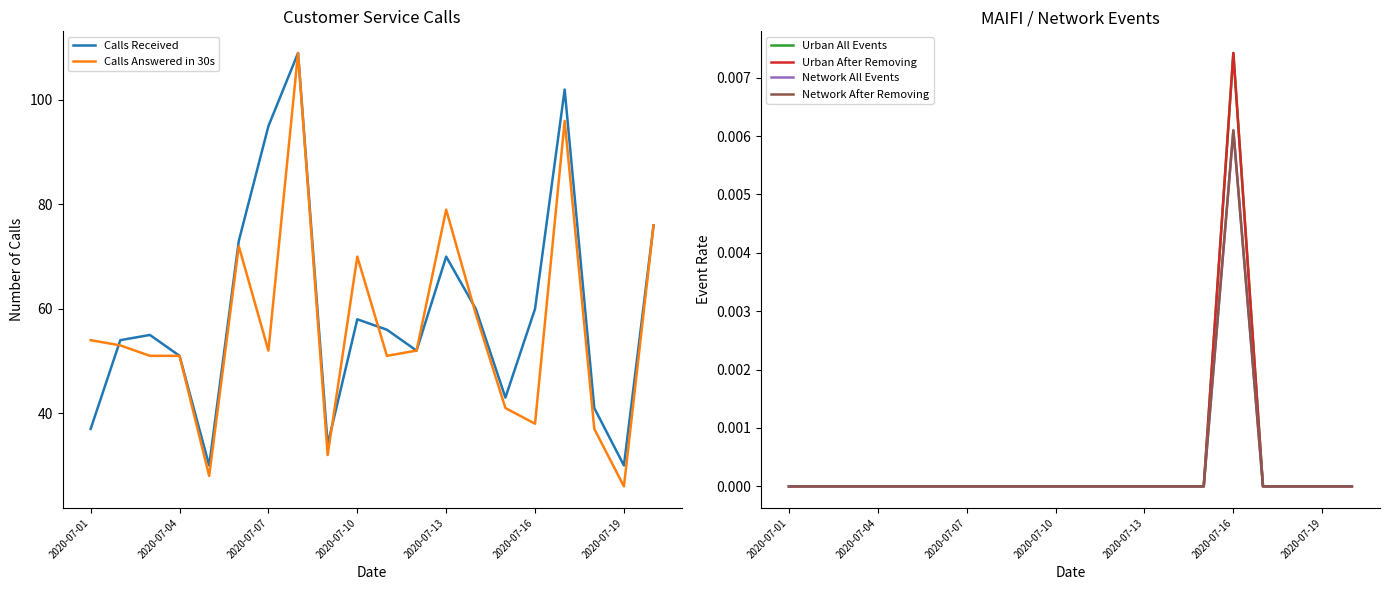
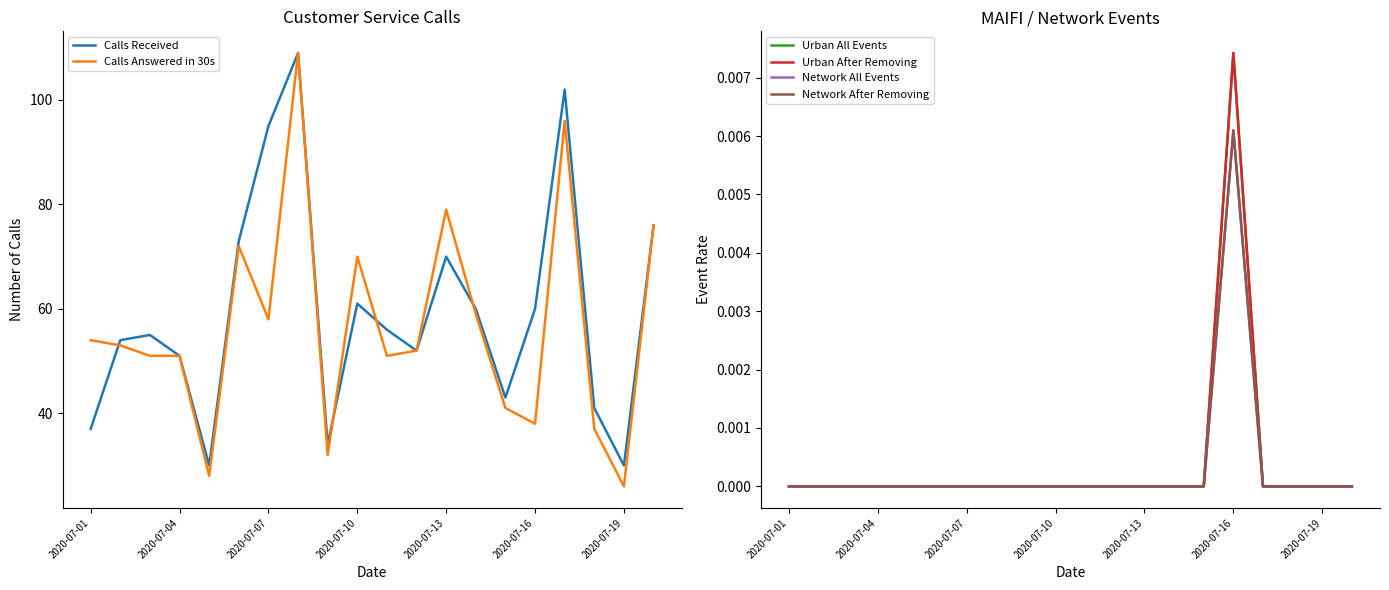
Customer Service Calls, Calls Answered in 30s, 2020-07-07: 52 -> 58
Customer Service Calls, Calls Received, 2020-07-10: 58 -> 61
